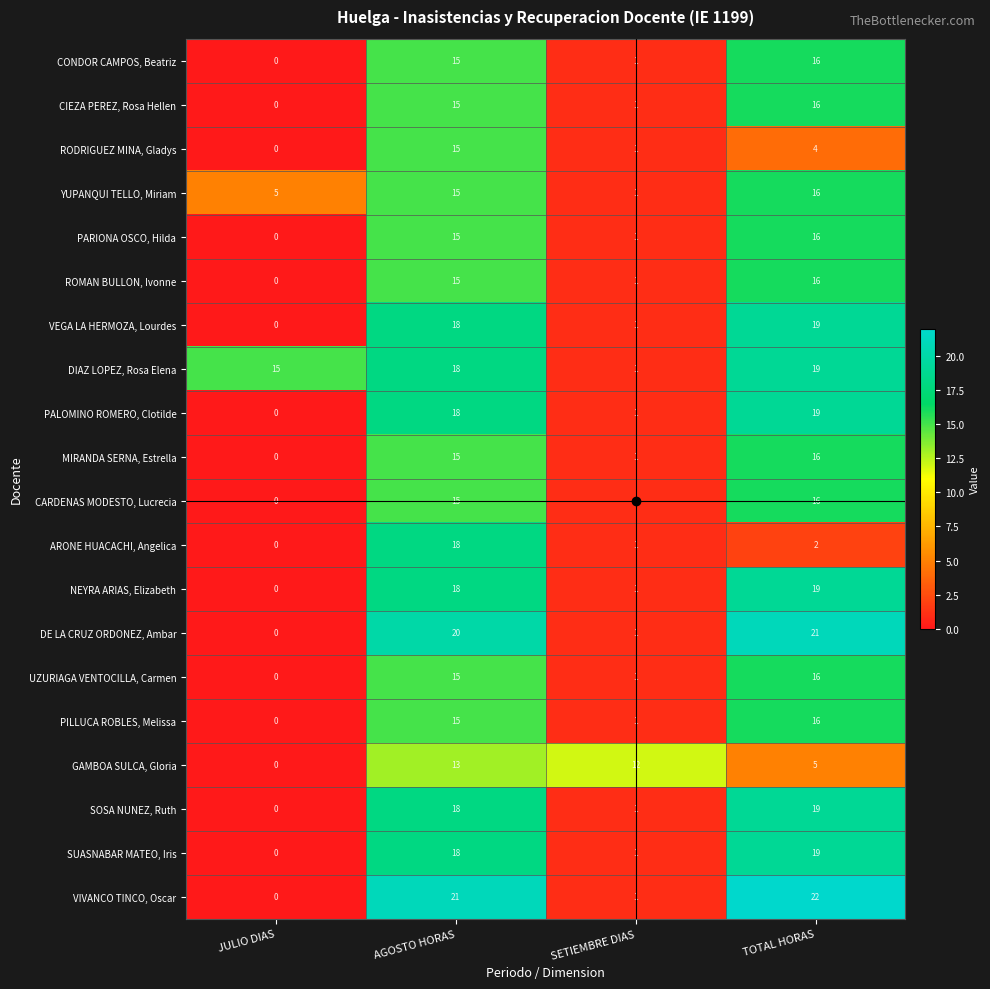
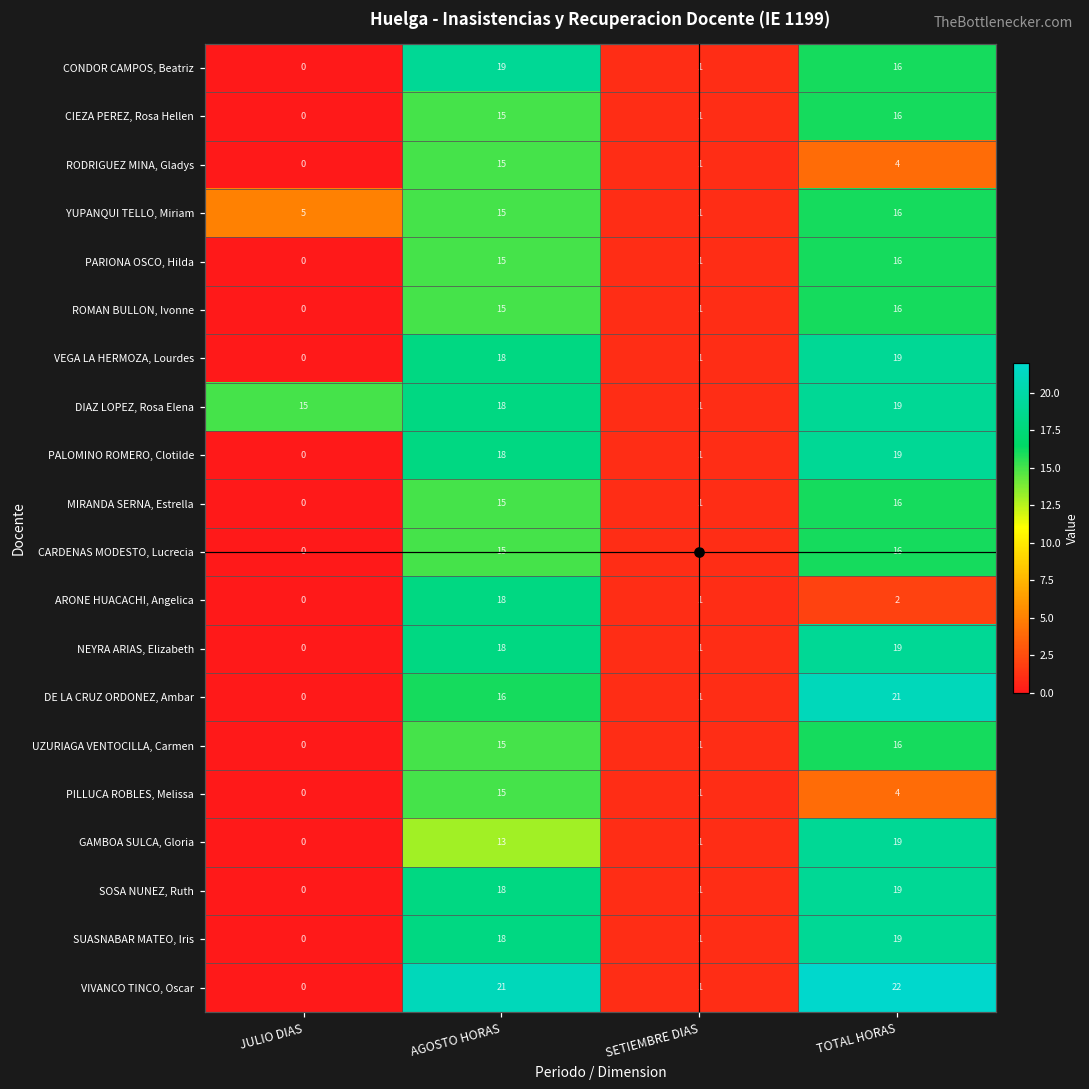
CONDOR CAMPOS, Beatriz, AGOSTO HORAS: 15 -> 19
DE LA CRUZ ORDONEZ, Ambar, AGOSTO HORAS: 20 -> 16
PILLUCA ROBLES, Melissa, TOTAL HORAS: 16 -> 4
GAMBOA SULCA, Gloria, SETIEMBRE DIAS: 12 -> 1
GAMBOA SULCA, Gloria, TOTAL HORAS: 5 -> 19
